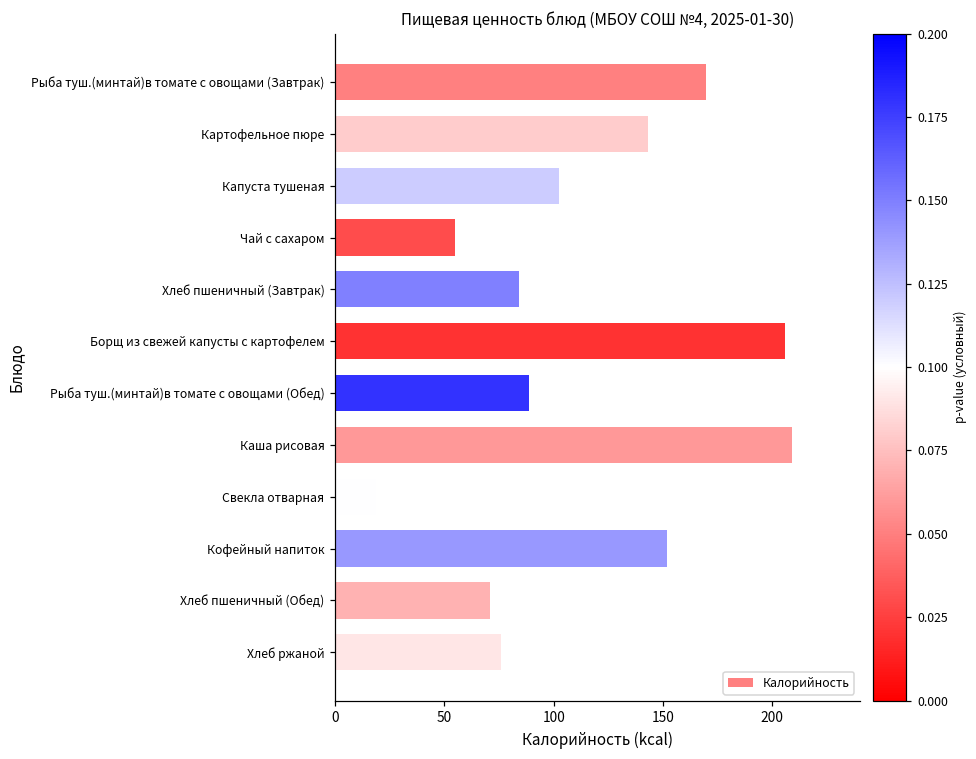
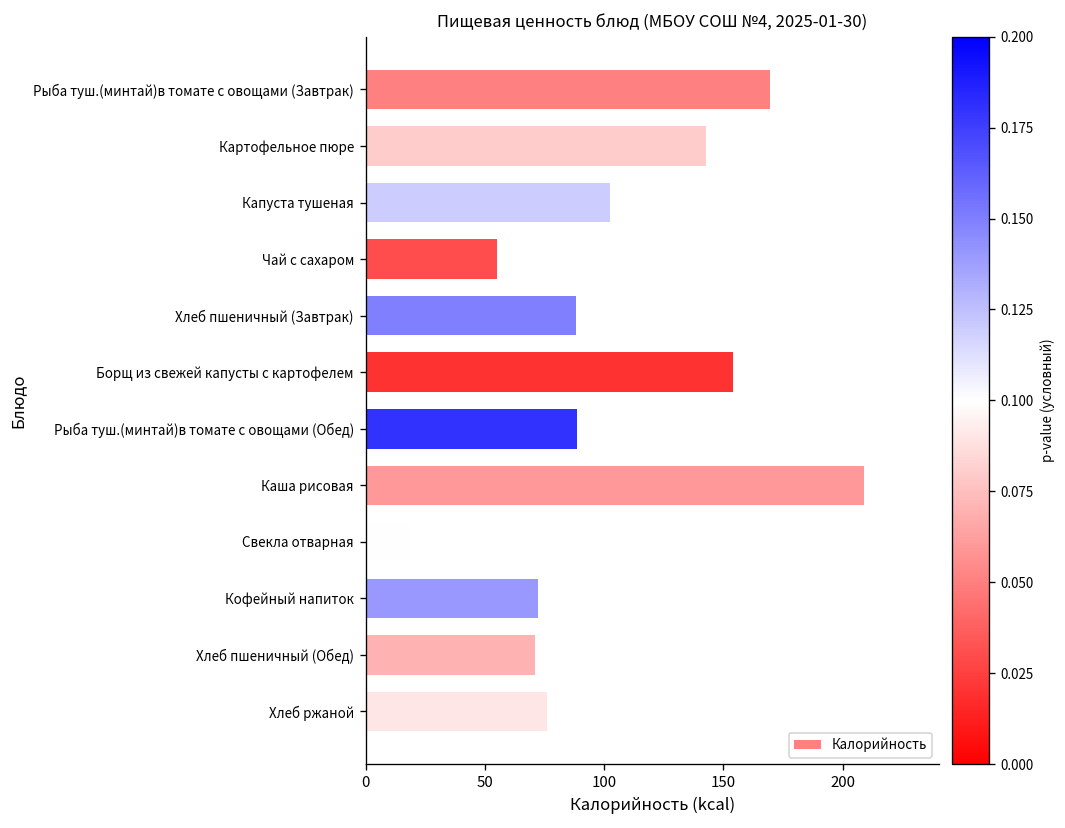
Хлеб пшеничный (Завтрак): 84 -> 88
Борщ из свежей капусты с картофелем: 206 -> 154
Кофейный напиток: 152 -> 72
